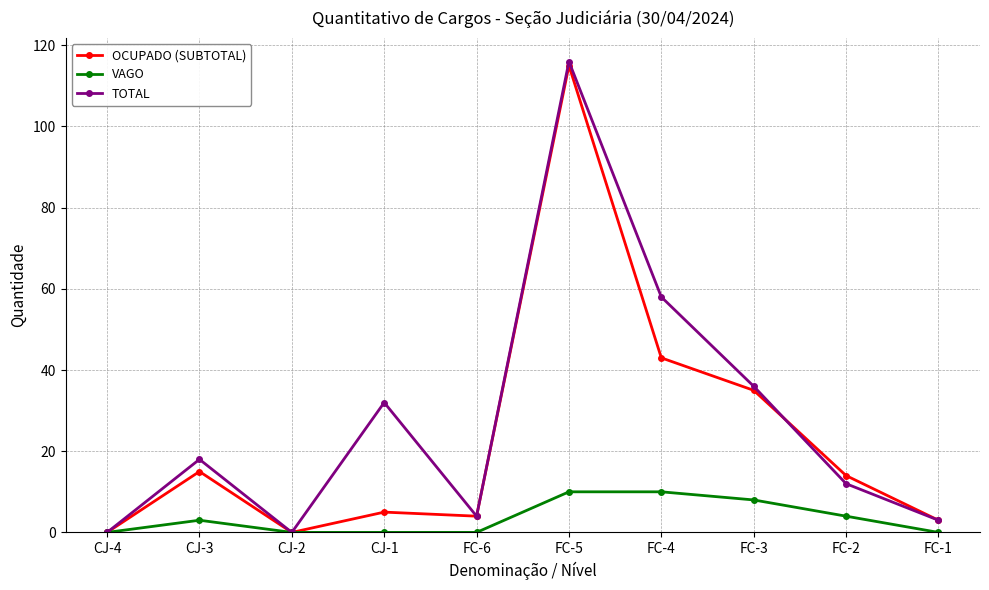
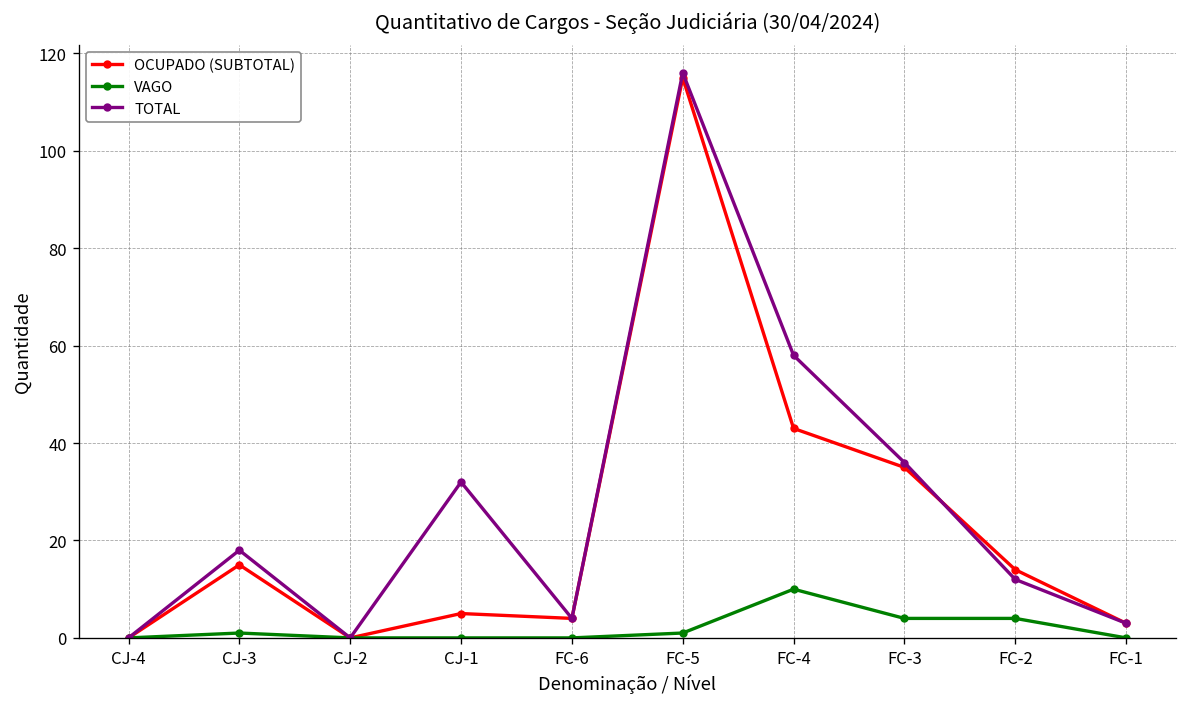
VAGO, CJ-3: 3 -> 1
VAGO, FC-5: 10 -> 1
VAGO, FC-3: 8 -> 4
